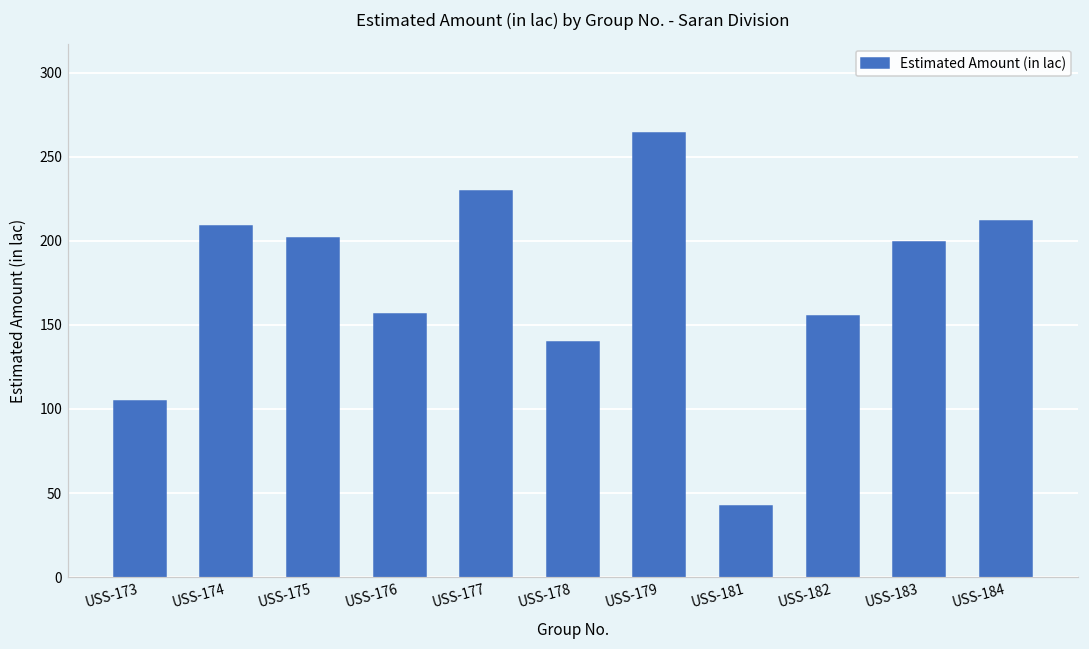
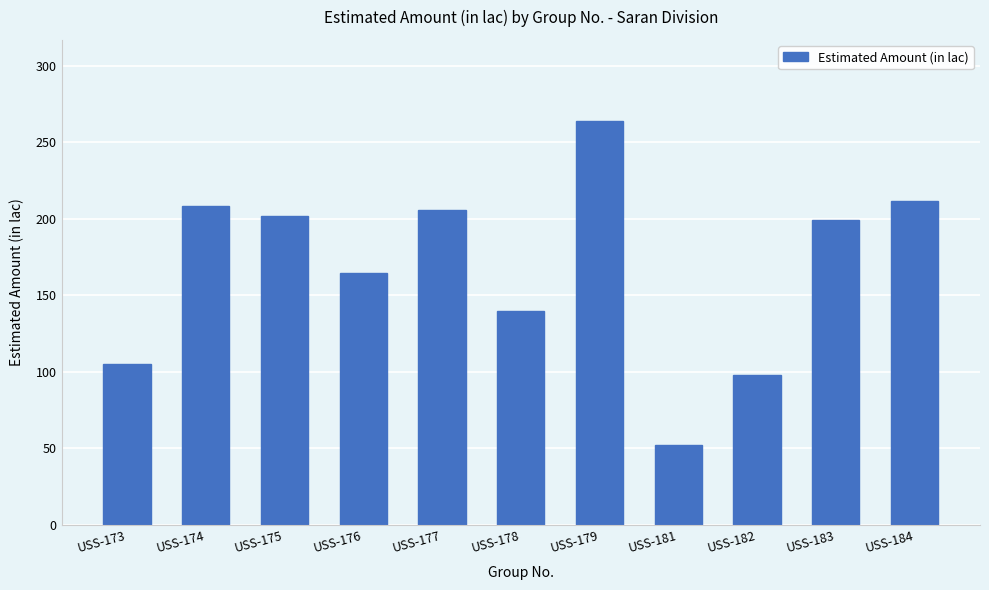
USS-176: 156 -> 165
USS-177: 230 -> 206
USS-181: 43 -> 52
USS-182: 155 -> 98
